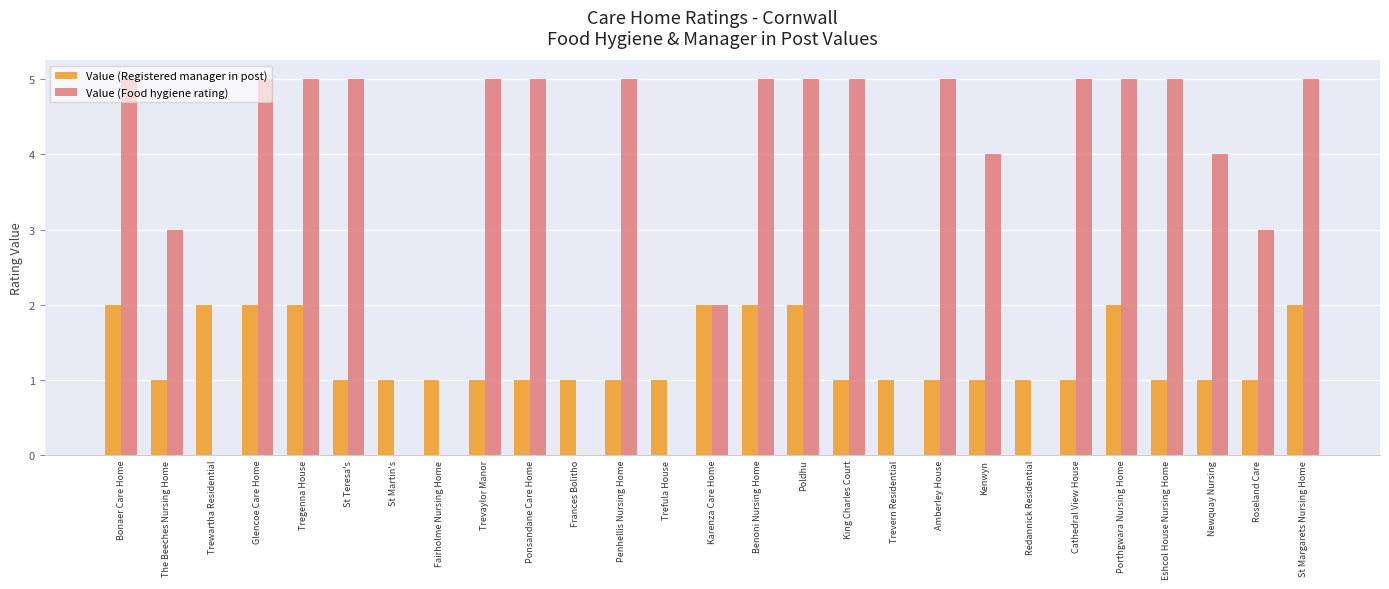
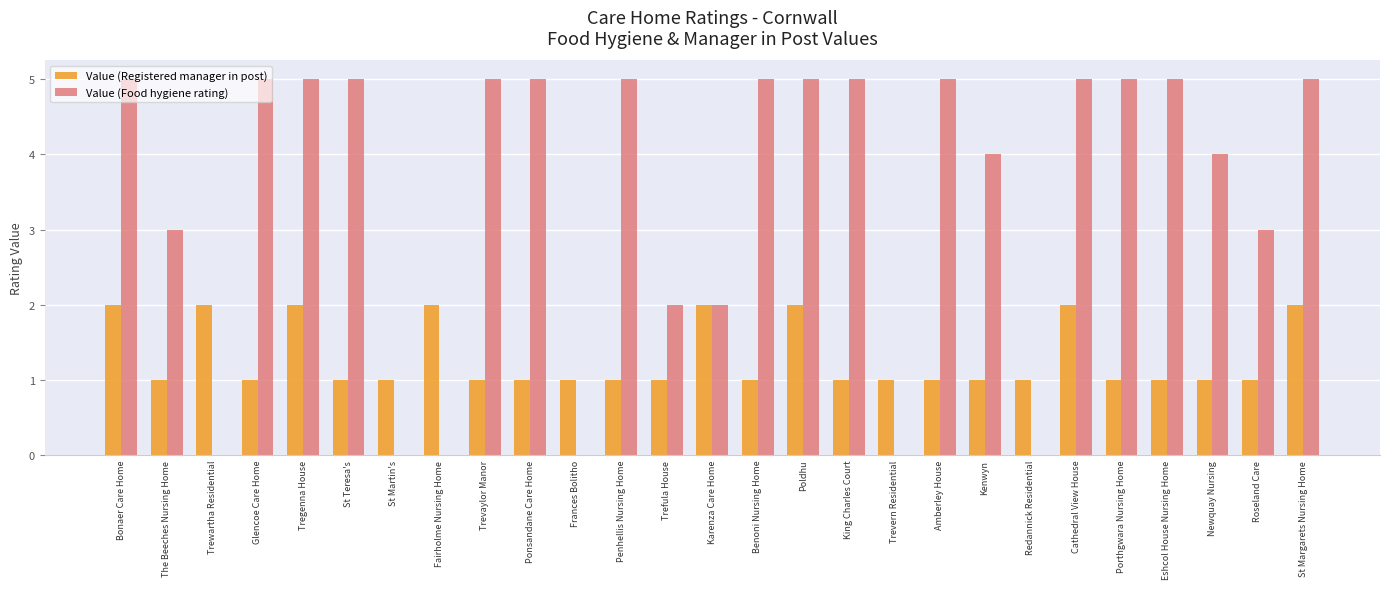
Value (Registered manager in post), Glencoe Care Home: 2 -> 1
Value (Registered manager in post), Fairholme Nursing Home: 1 -> 2
Value (Food hygiene rating), Trefula House: 0 -> 2
Value (Registered manager in post), Benoni Nursing Home: 2 -> 1
Value (Registered manager in post), Cathedral View House: 1 -> 2
Value (Registered manager in post), Porthgwara Nursing Home: 2 -> 1
